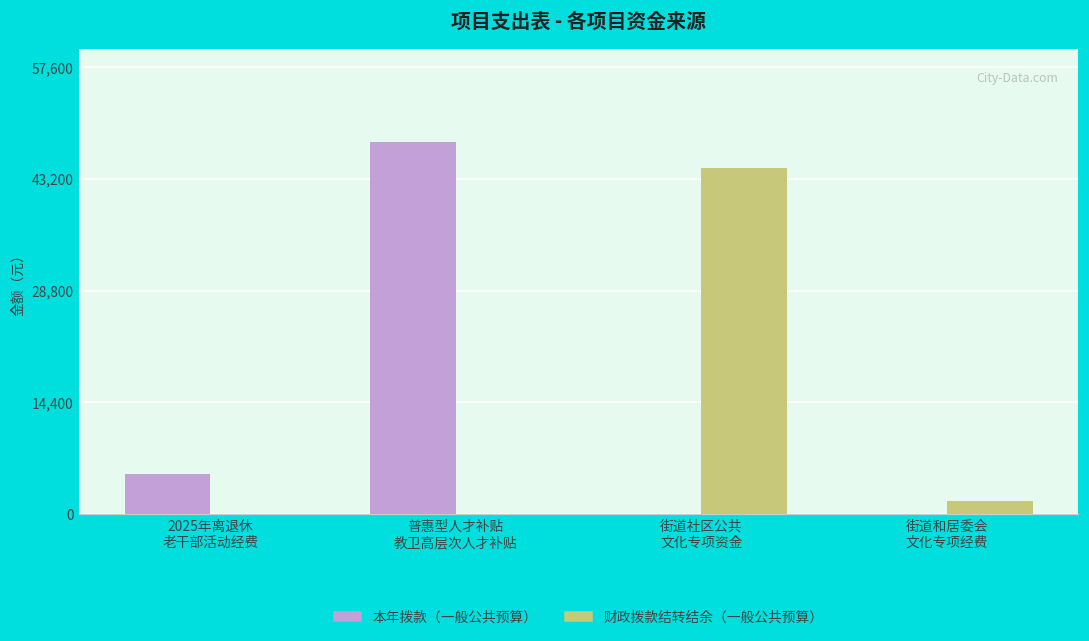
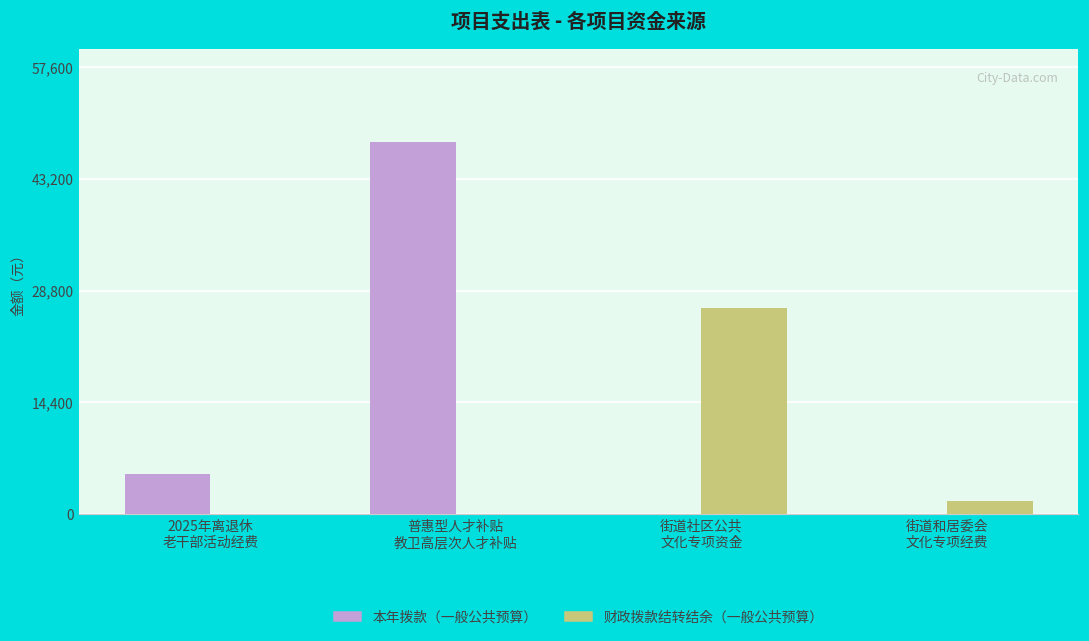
财政拨款结转结余（一般公共预算）, 街道社区公共 文化专项资金: 45,000 -> 27,000
